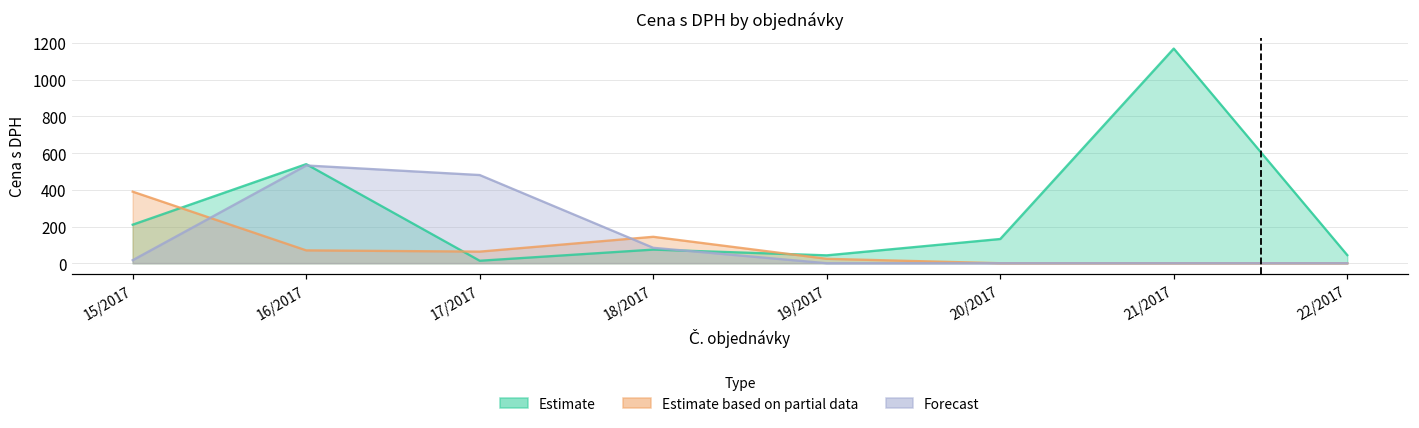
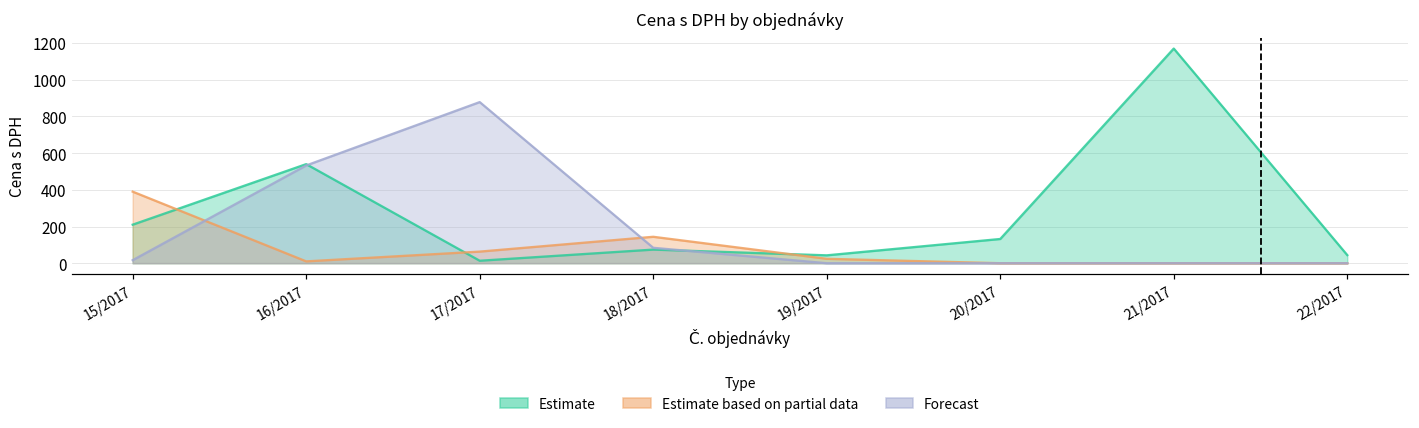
Estimate based on partial data, 16/2017: 70 -> 10
Forecast, 17/2017: 480 -> 880
